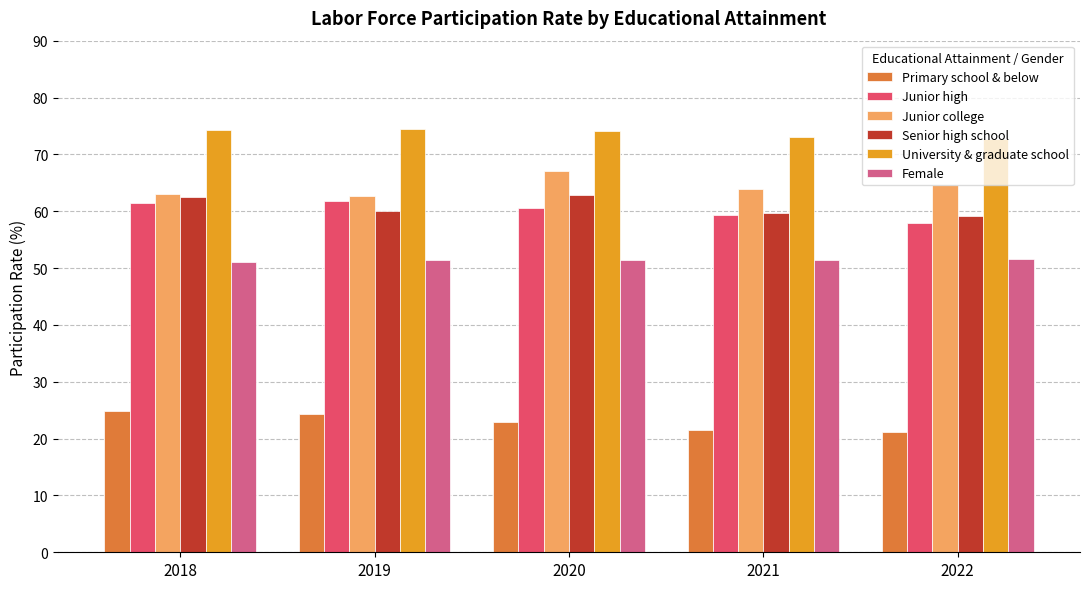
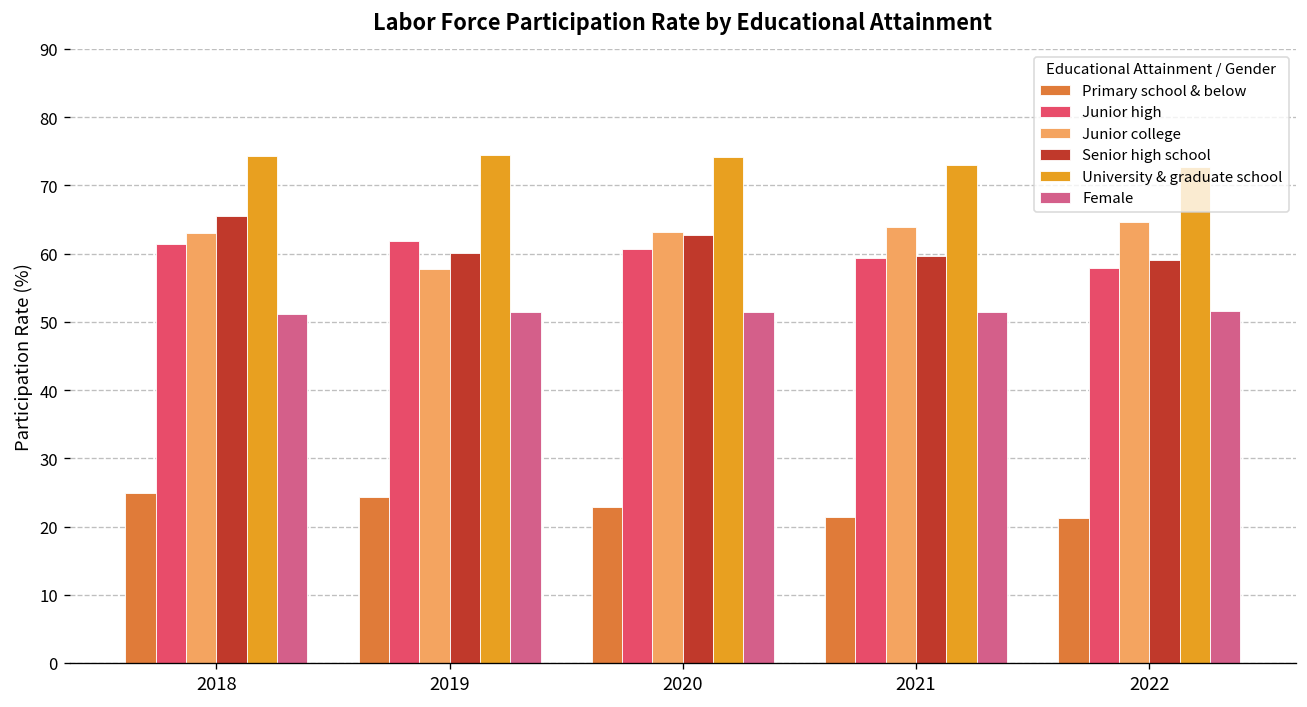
Senior high school, 2018: 63 -> 65
Junior college, 2019: 63 -> 58
Junior college, 2020: 67 -> 63
